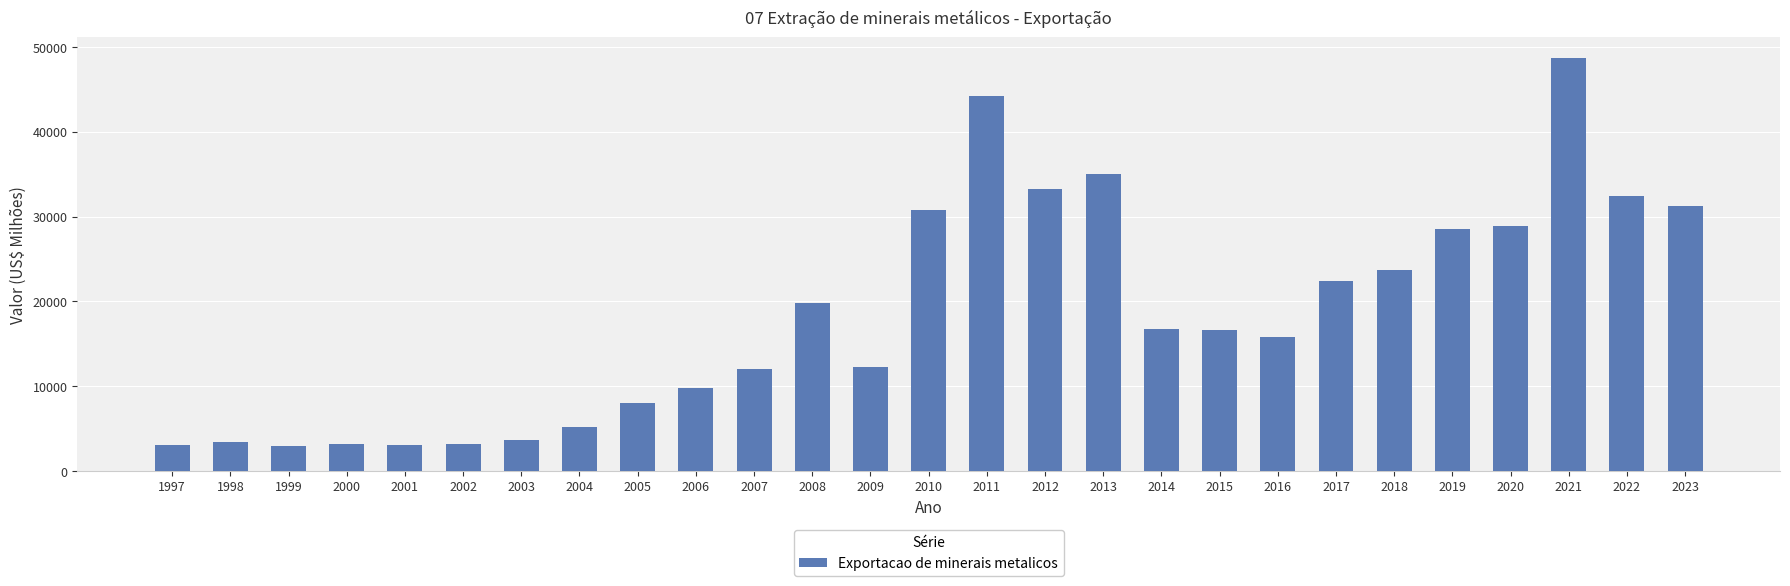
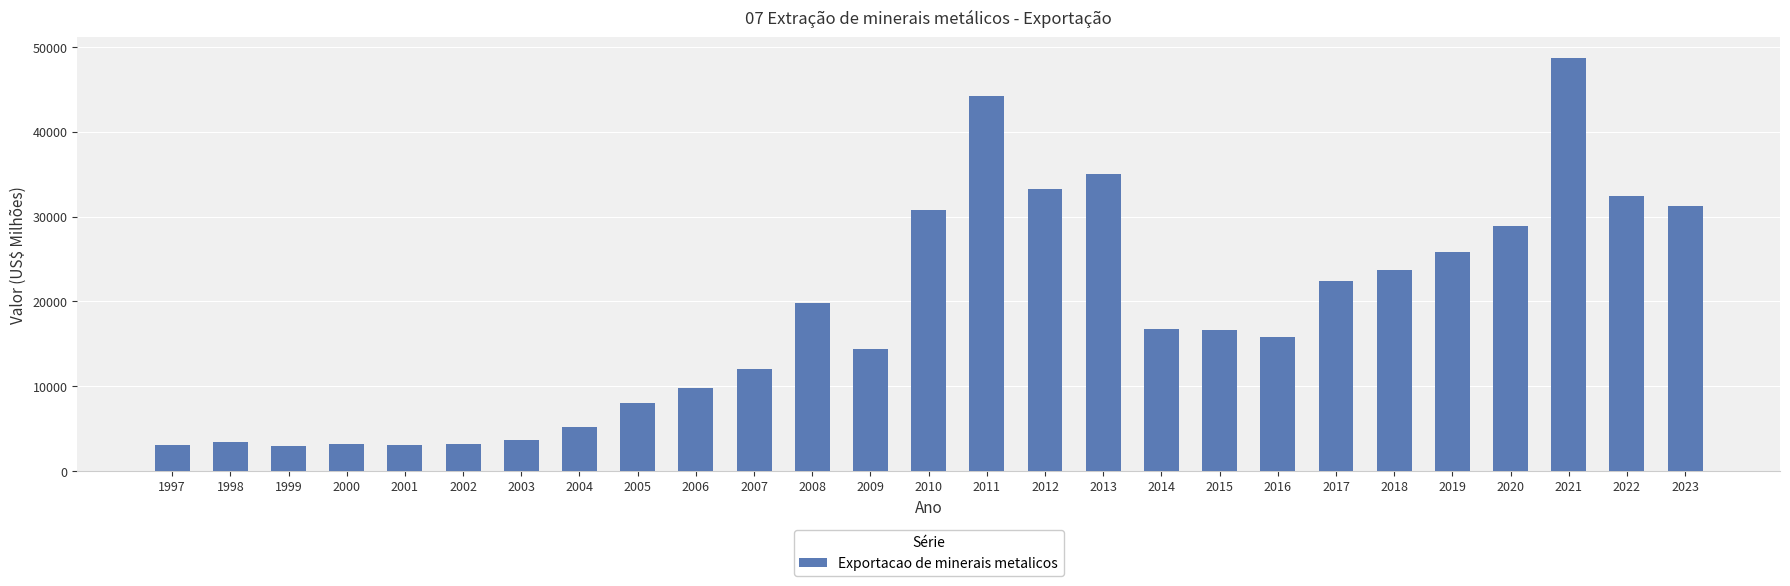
2009: 12000 -> 14000
2019: 29000 -> 26000
